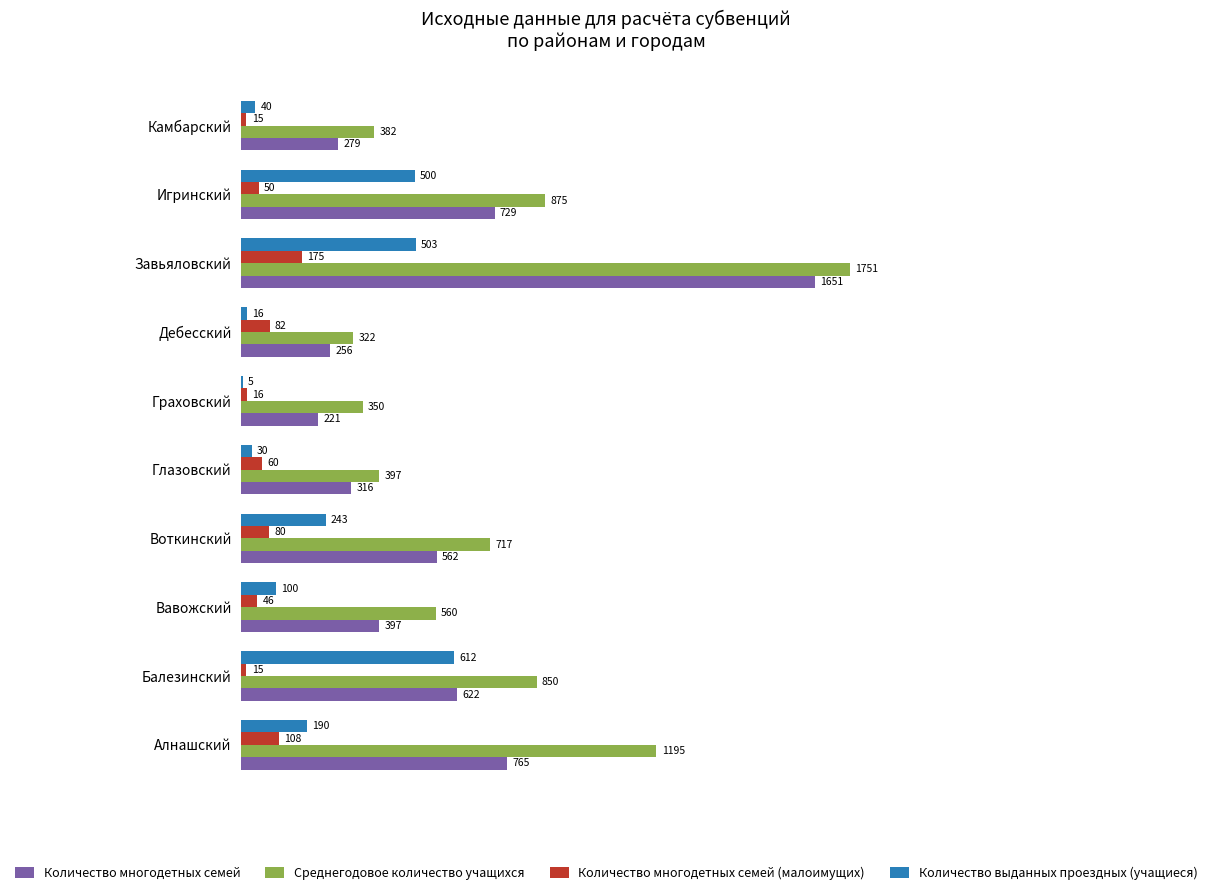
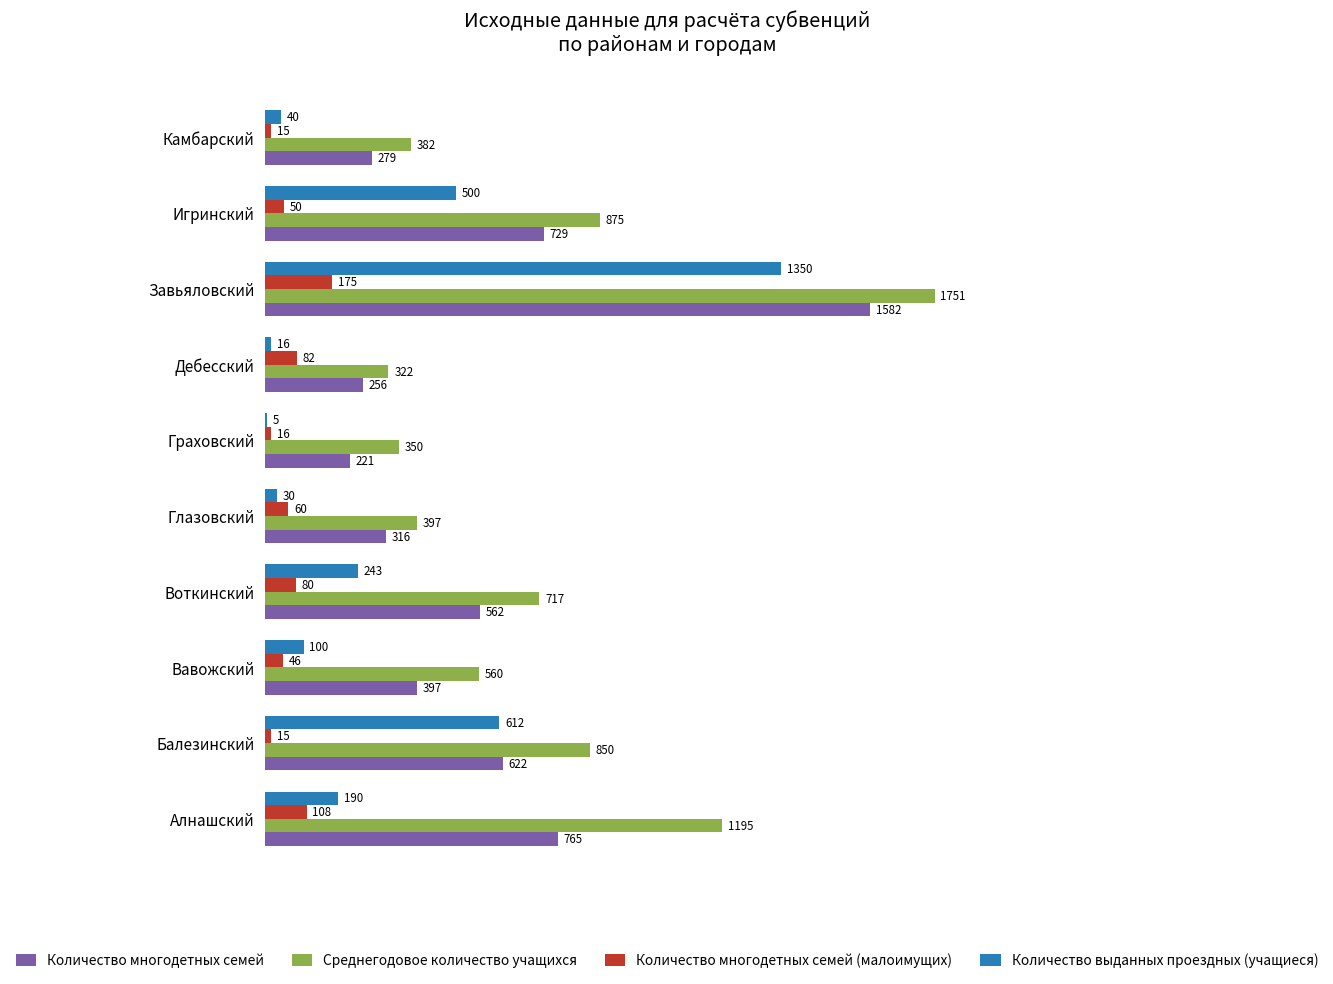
Количество выданных проездных (учащиеся), Завьяловский: 503 -> 1350
Количество многодетных семей, Завьяловский: 1651 -> 1582
